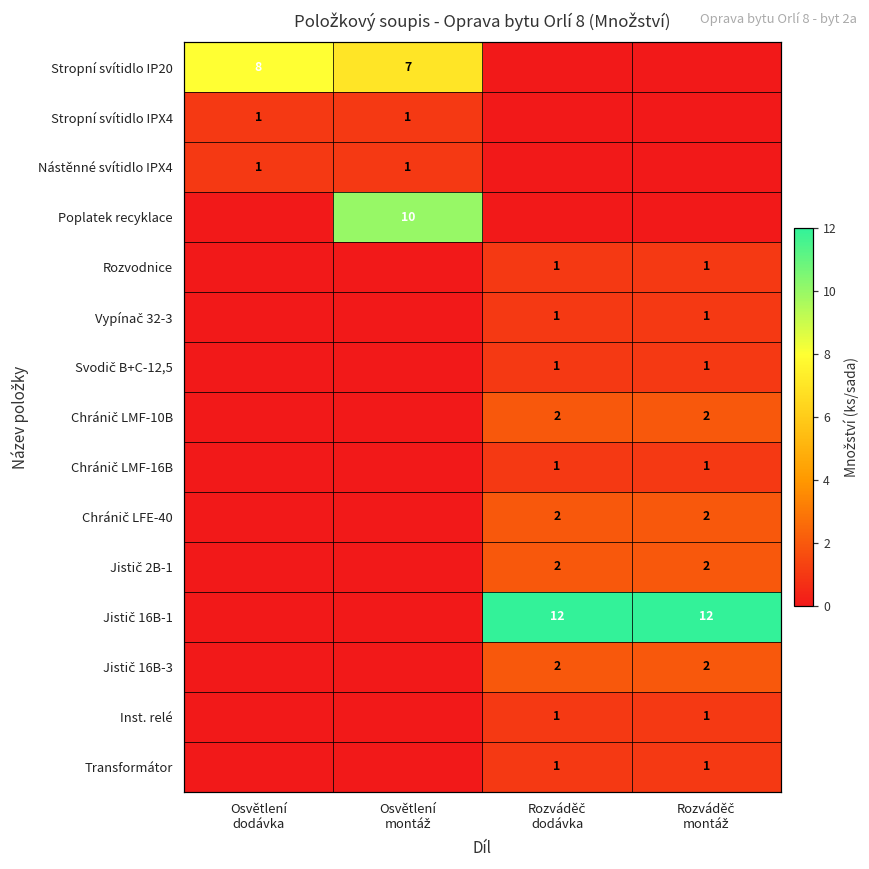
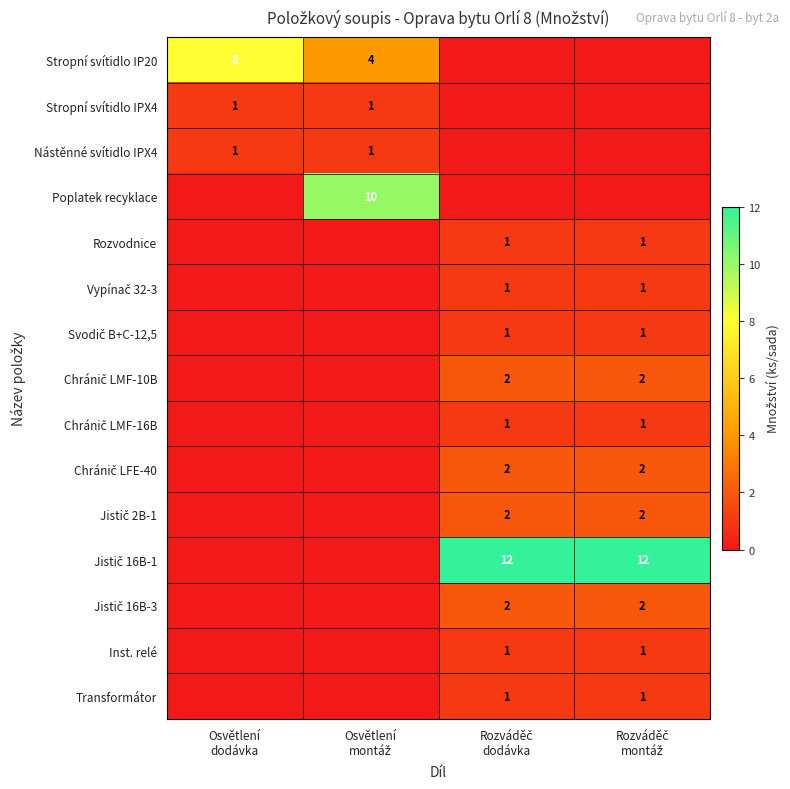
Stropní svítidlo IP20, Osvětlení montáž: 7 -> 4
